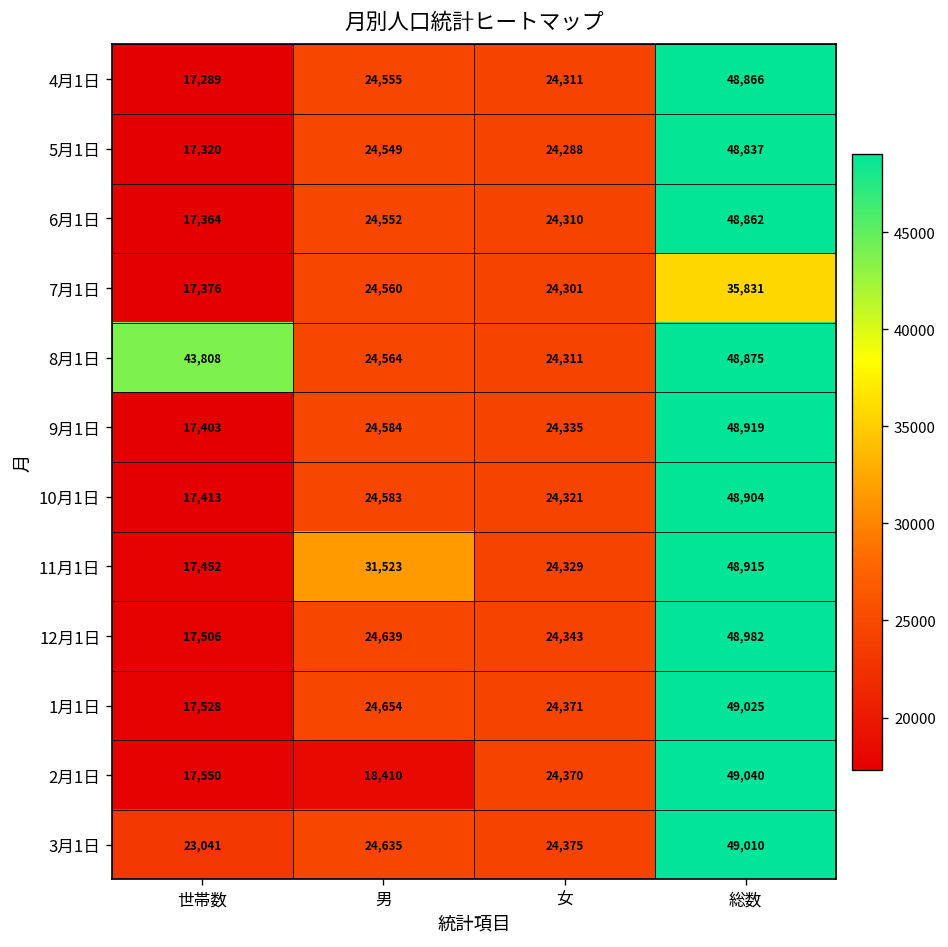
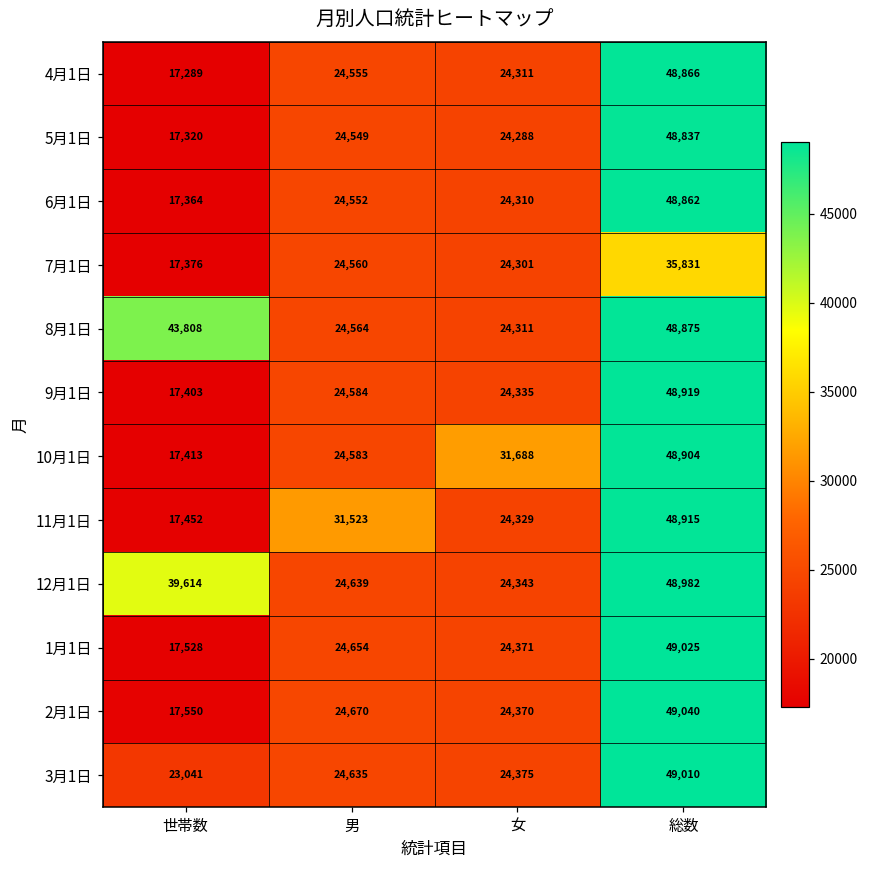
10月1日, 女: 24,321 -> 31,688
12月1日, 世帯数: 17,506 -> 39,614
2月1日, 男: 18,410 -> 24,670
